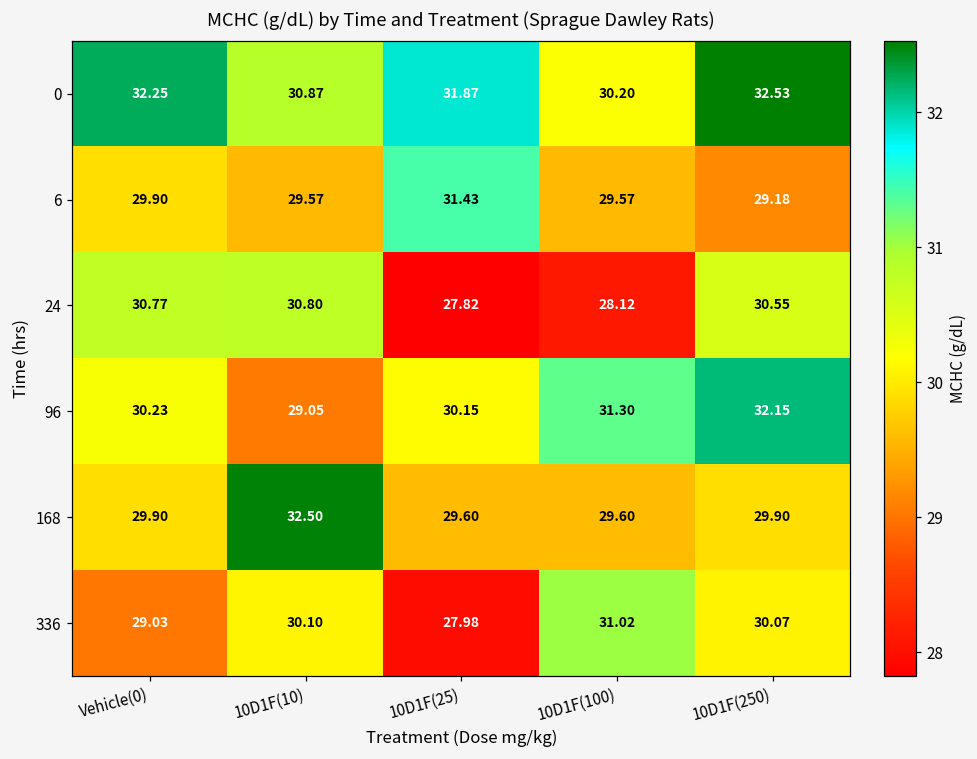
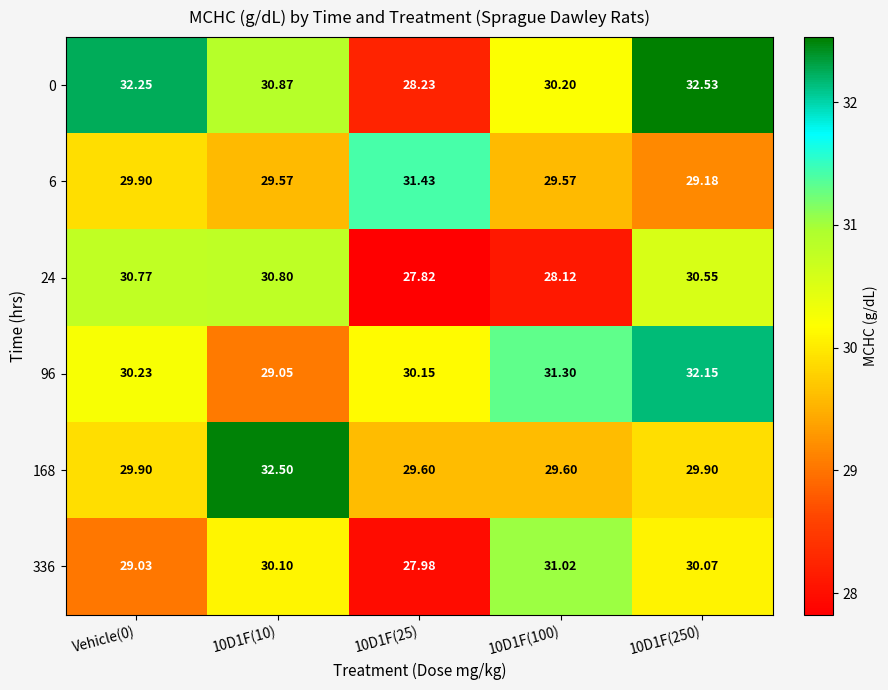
0, 10D1F(25): 31.87 -> 28.23
